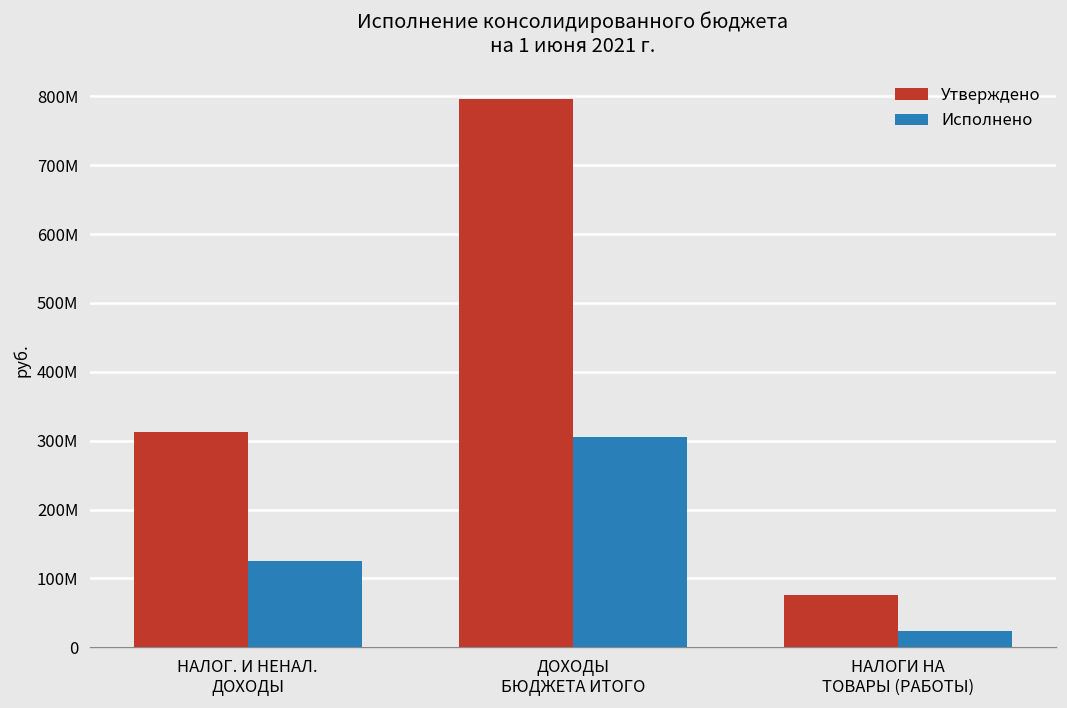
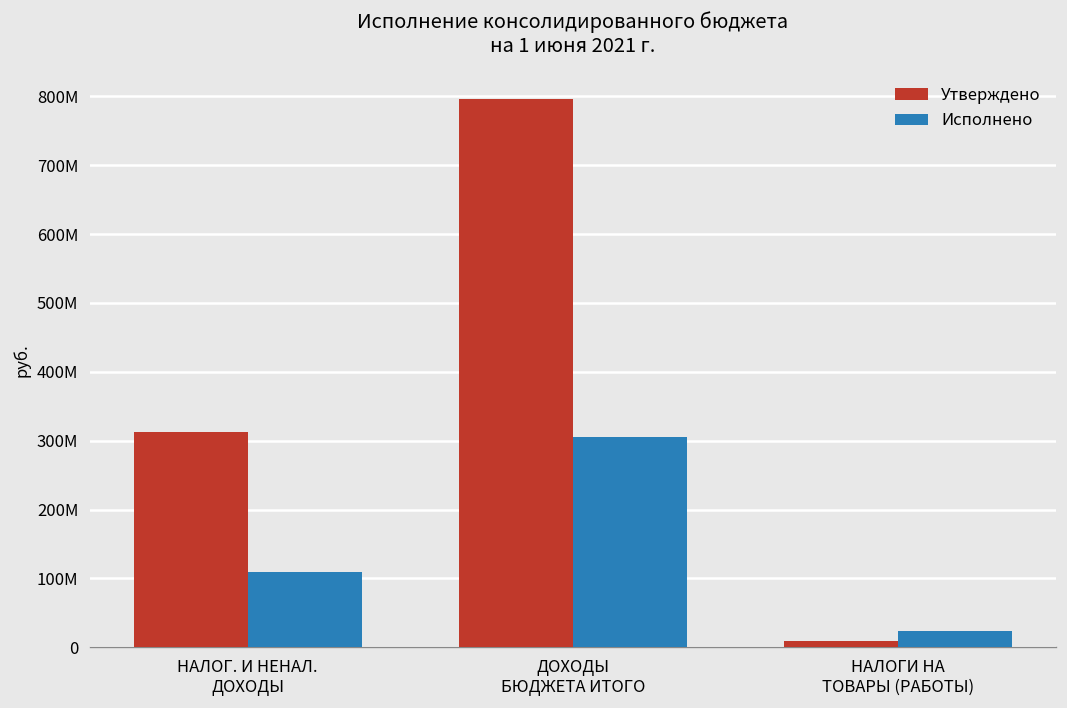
Исполнено, НАЛОГ. И НЕНАЛ. ДОХОДЫ: 130000000 -> 110000000
Утверждено, НАЛОГИ НА ТОВАРЫ (РАБОТЫ): 80000000 -> 10000000
